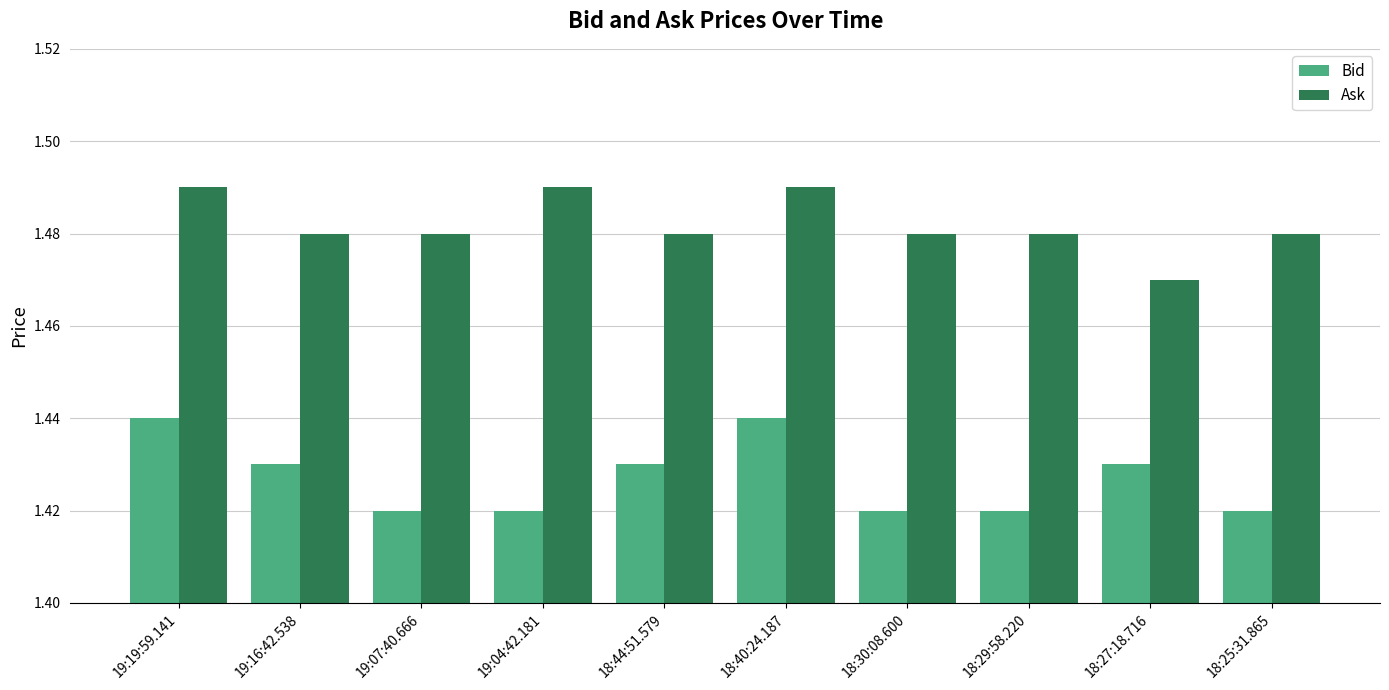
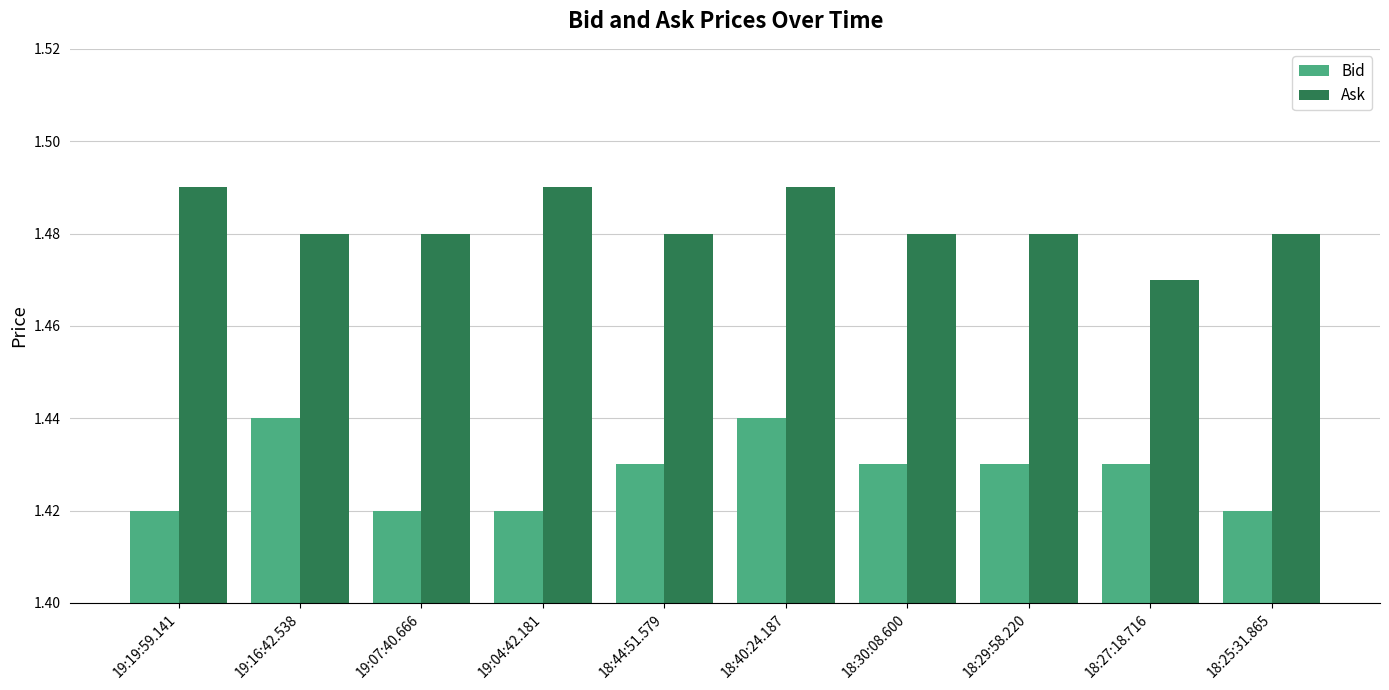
Bid, 19:19:59.141: 1.44 -> 1.42
Bid, 19:16:42.538: 1.43 -> 1.44
Bid, 18:30:08.600: 1.42 -> 1.43
Bid, 18:29:58.220: 1.42 -> 1.43
